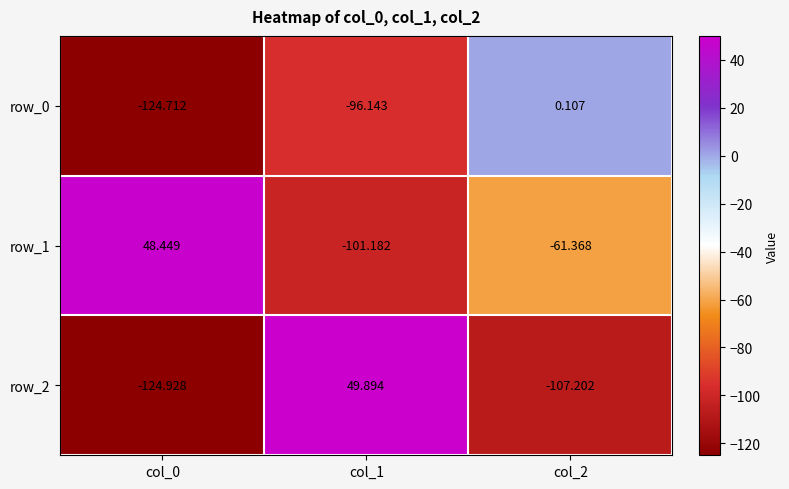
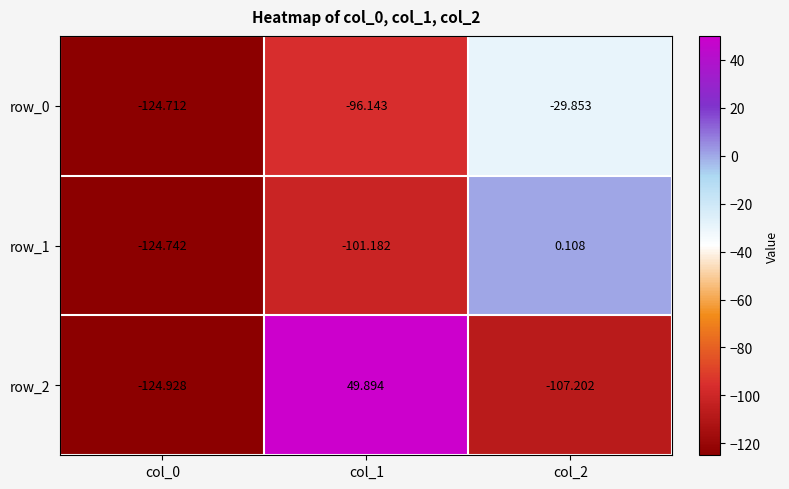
row_0, col_2: 0.107 -> -29.853
row_1, col_0: 48.449 -> -124.742
row_1, col_2: -61.368 -> 0.108
